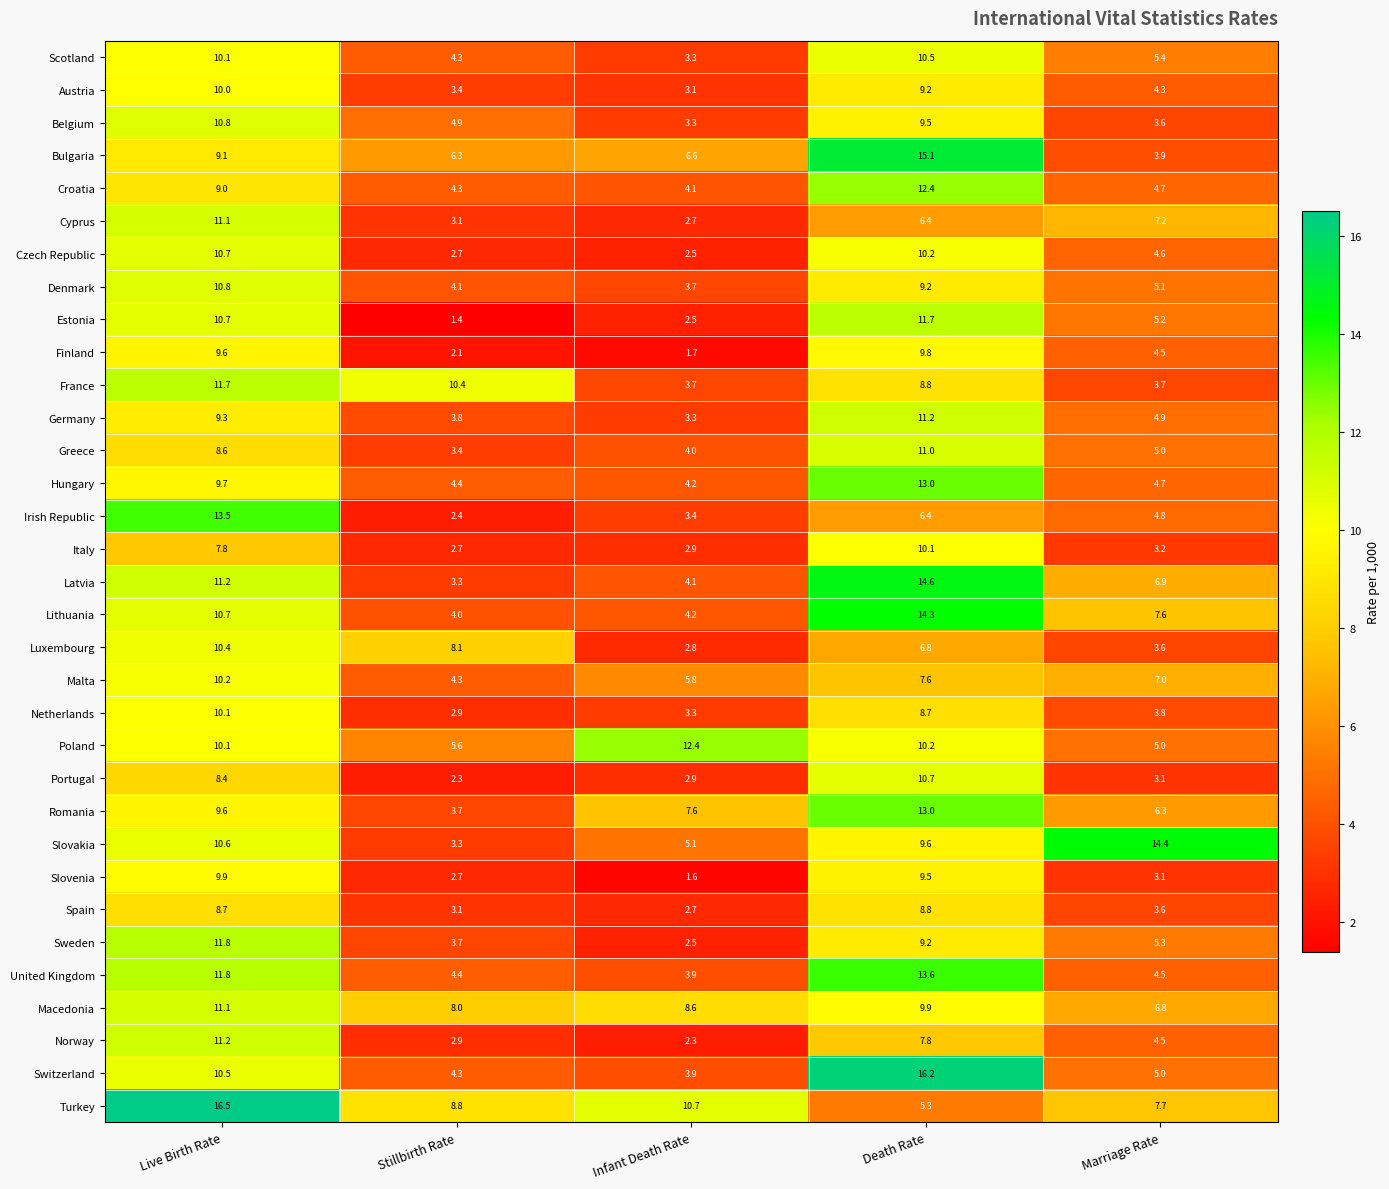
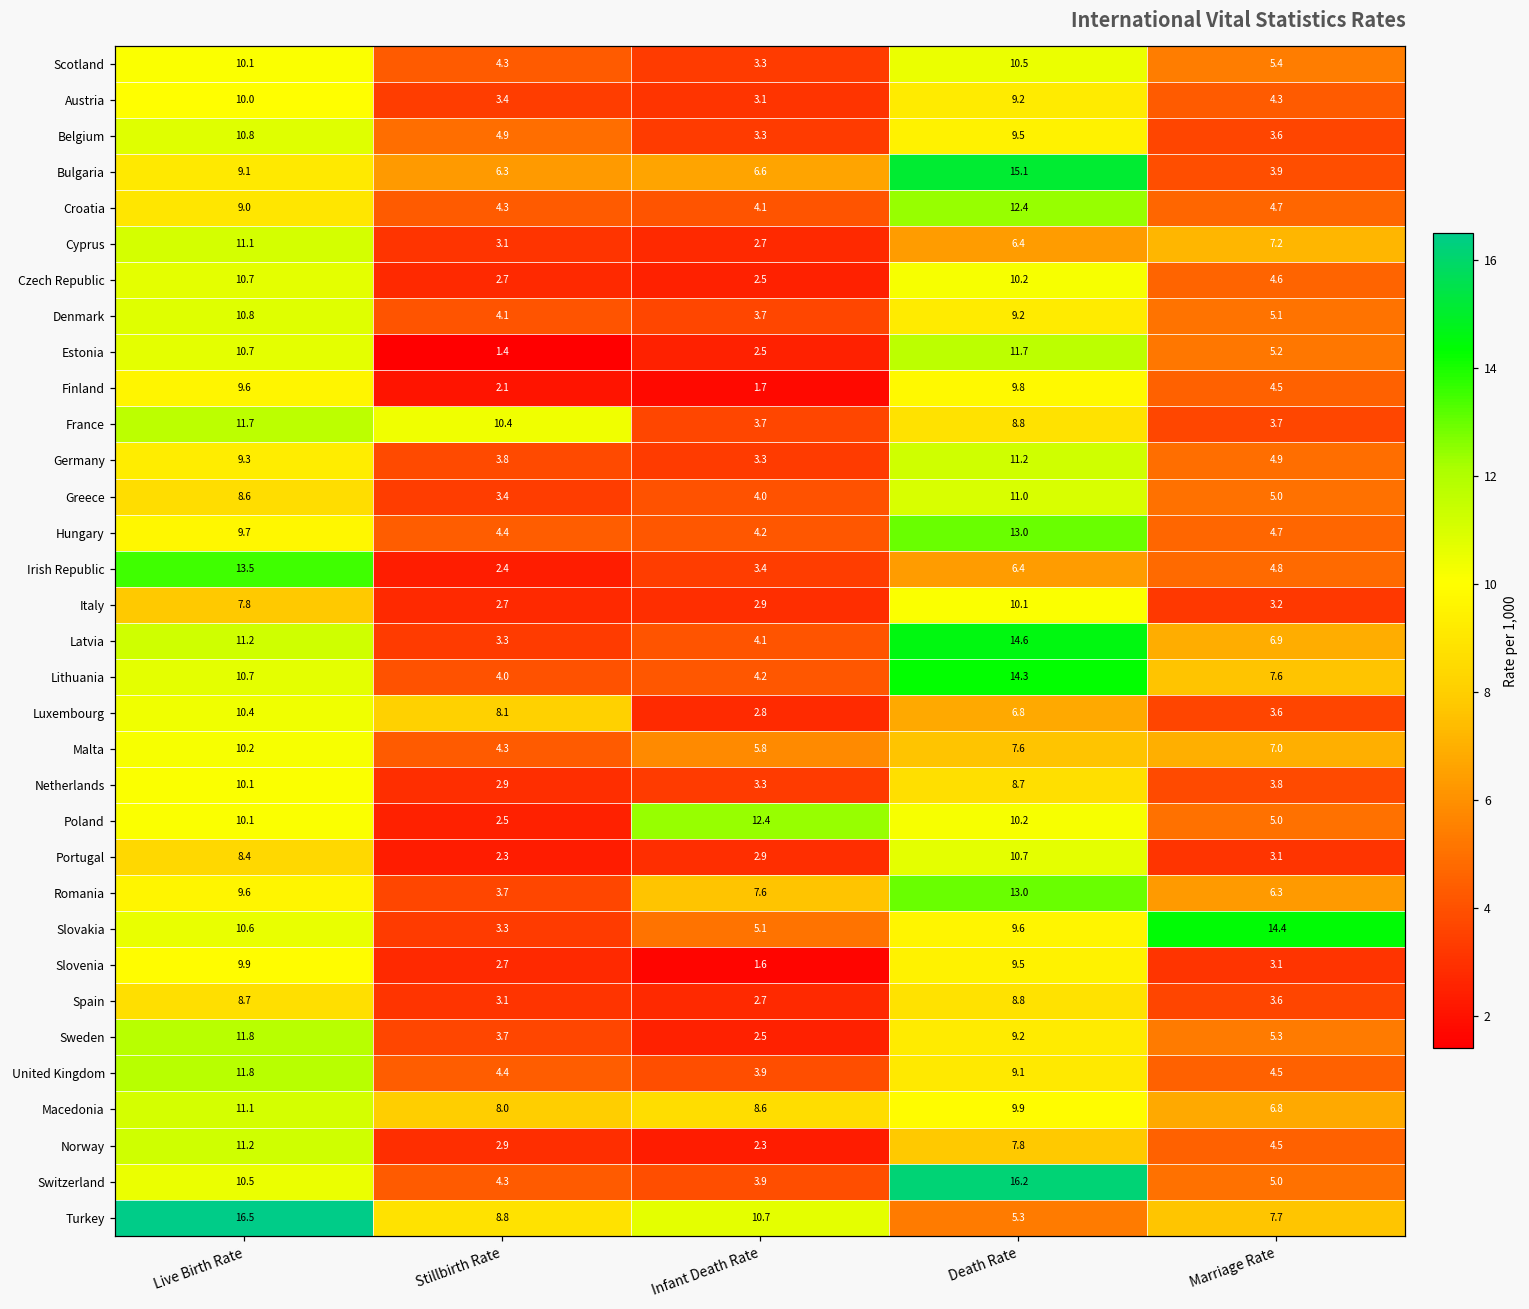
Poland, Stillbirth Rate: 5.6 -> 2.5
United Kingdom, Death Rate: 13.6 -> 9.1
